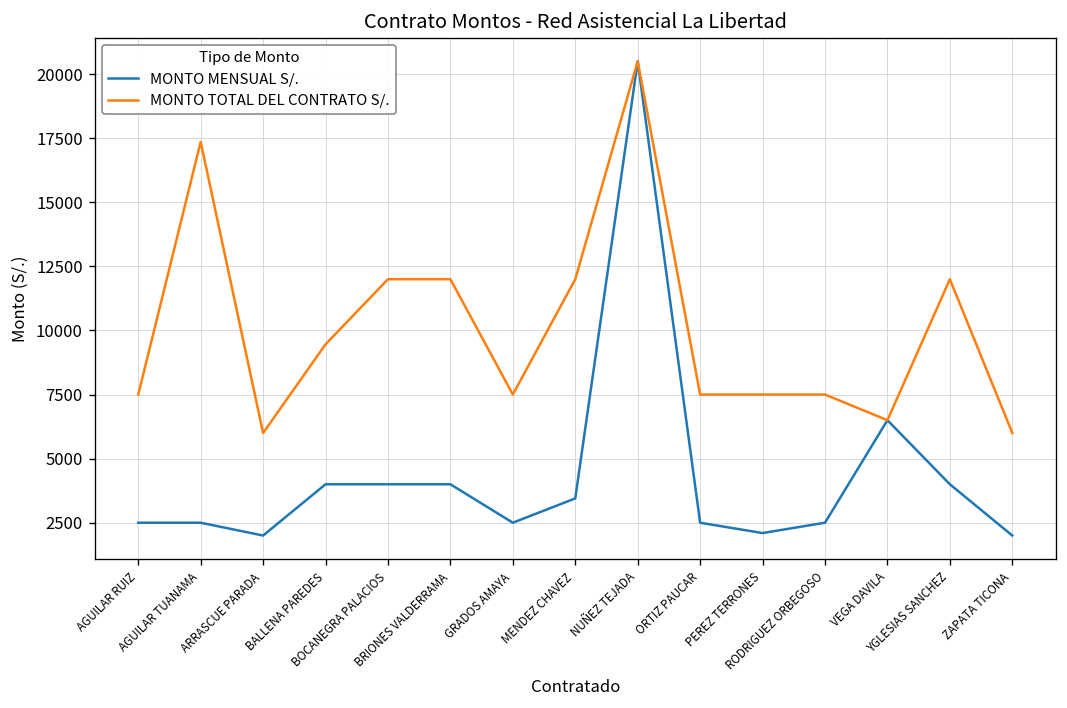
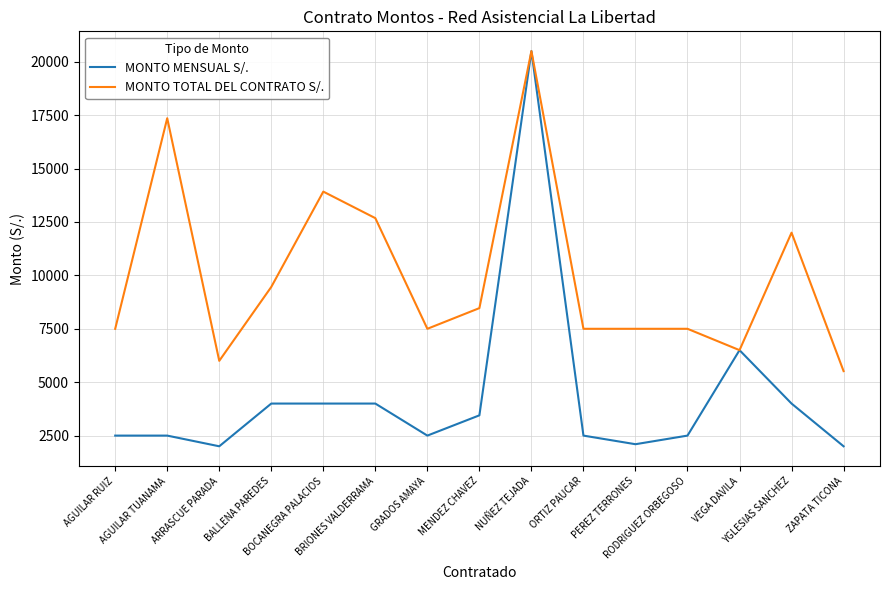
MONTO TOTAL DEL CONTRATO S/., BOCANEGRA PALACIOS: 12000 -> 13900
MONTO TOTAL DEL CONTRATO S/., BRIONES VALDERRAMA: 12000 -> 12700
MONTO TOTAL DEL CONTRATO S/., MENDEZ CHAVEZ: 12000 -> 8500
MONTO TOTAL DEL CONTRATO S/., ZAPATA TICONA: 6000 -> 5500
